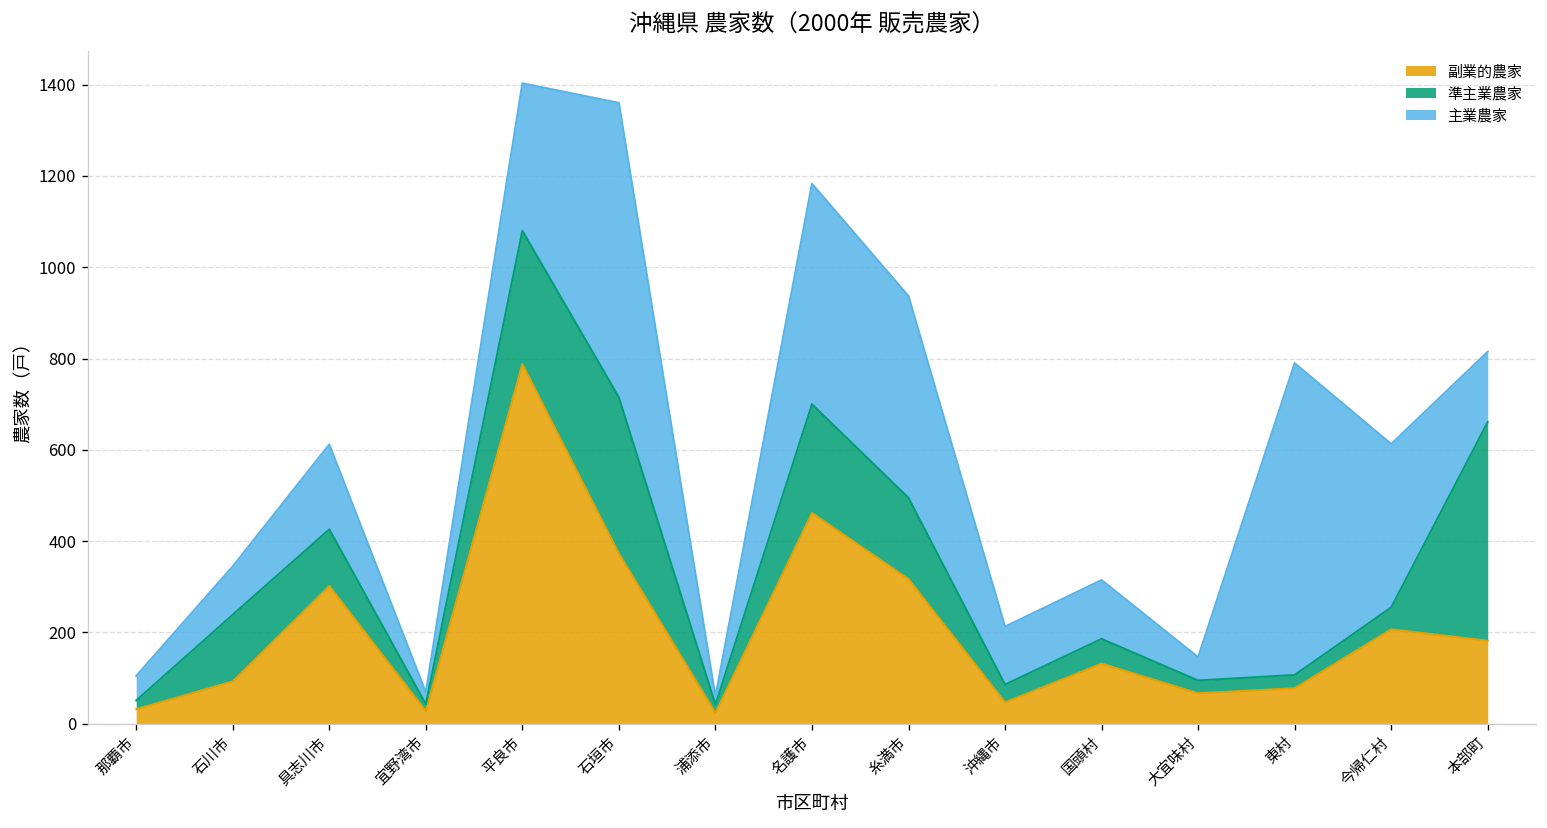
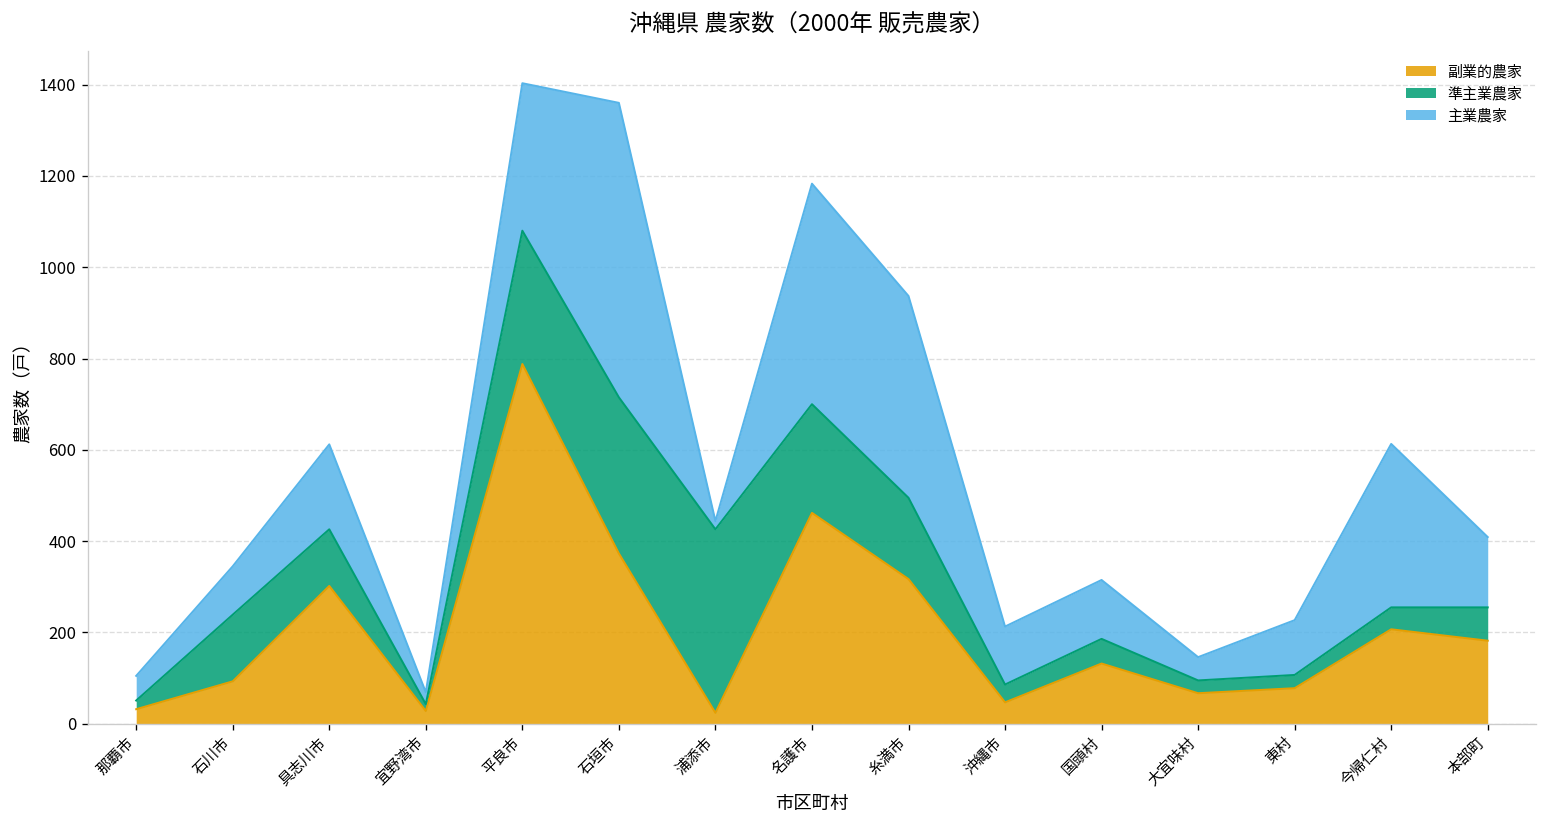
準主業農家, 浦添市: 20 -> 400
主業農家, 東村: 680 -> 120
準主業農家, 本部町: 480 -> 70
